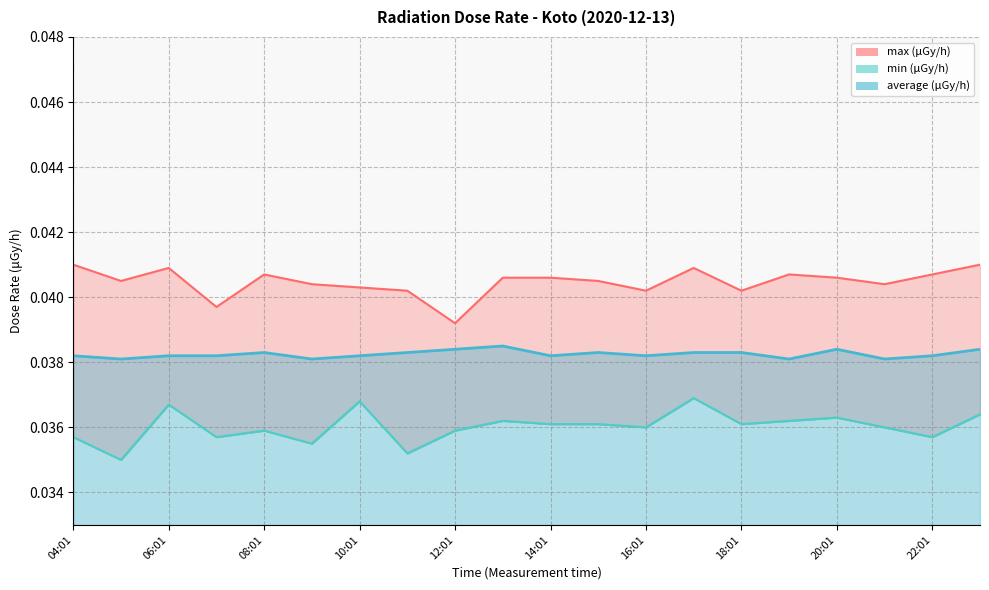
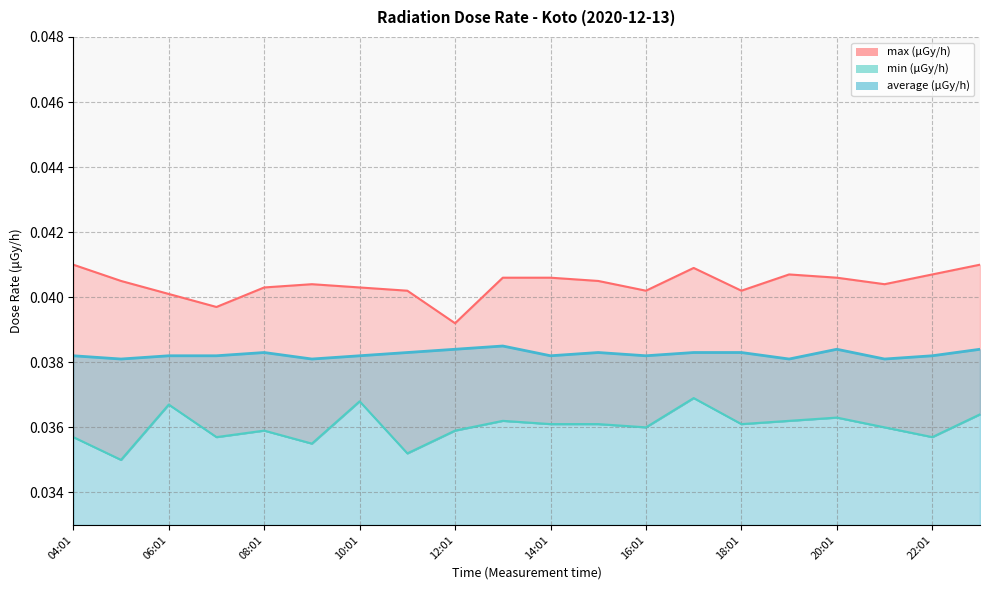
max (μGy/h), 06:01: 0.0409 -> 0.0401
max (μGy/h), 08:01: 0.0407 -> 0.0403
